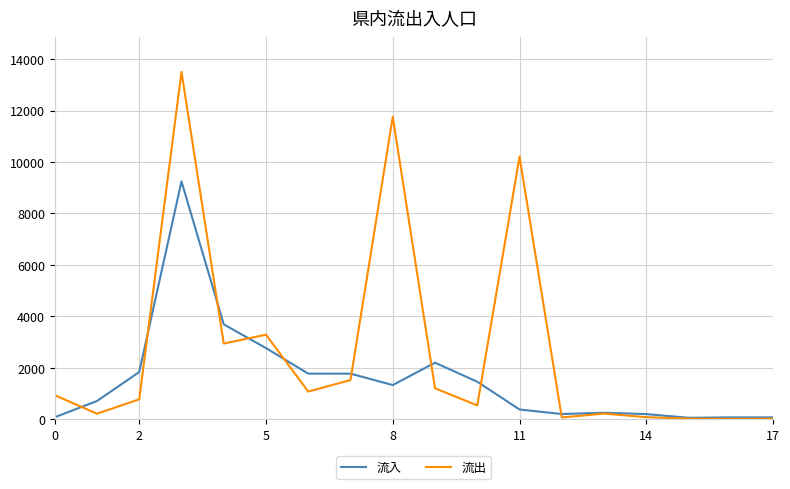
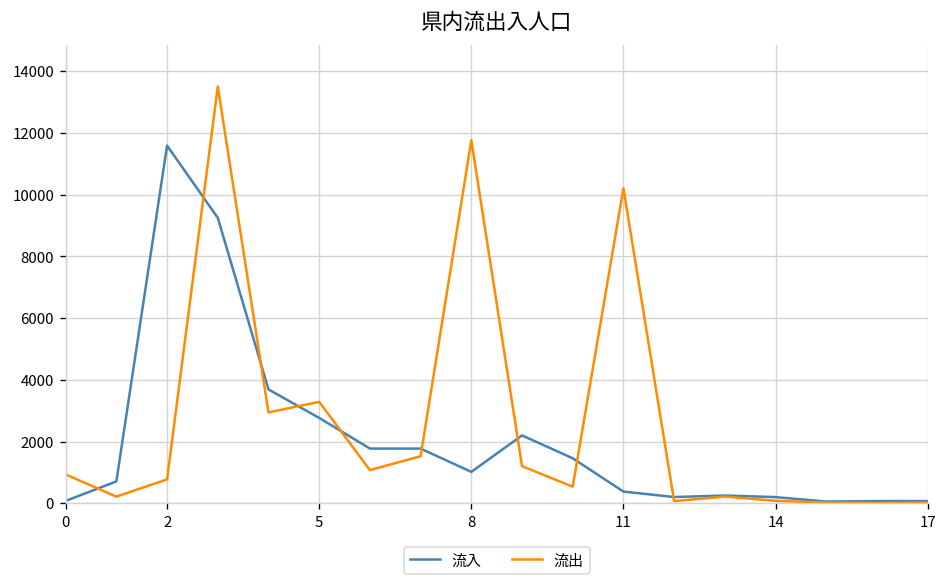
流入, 2: 1800 -> 11600
流入, 8: 1300 -> 1000
